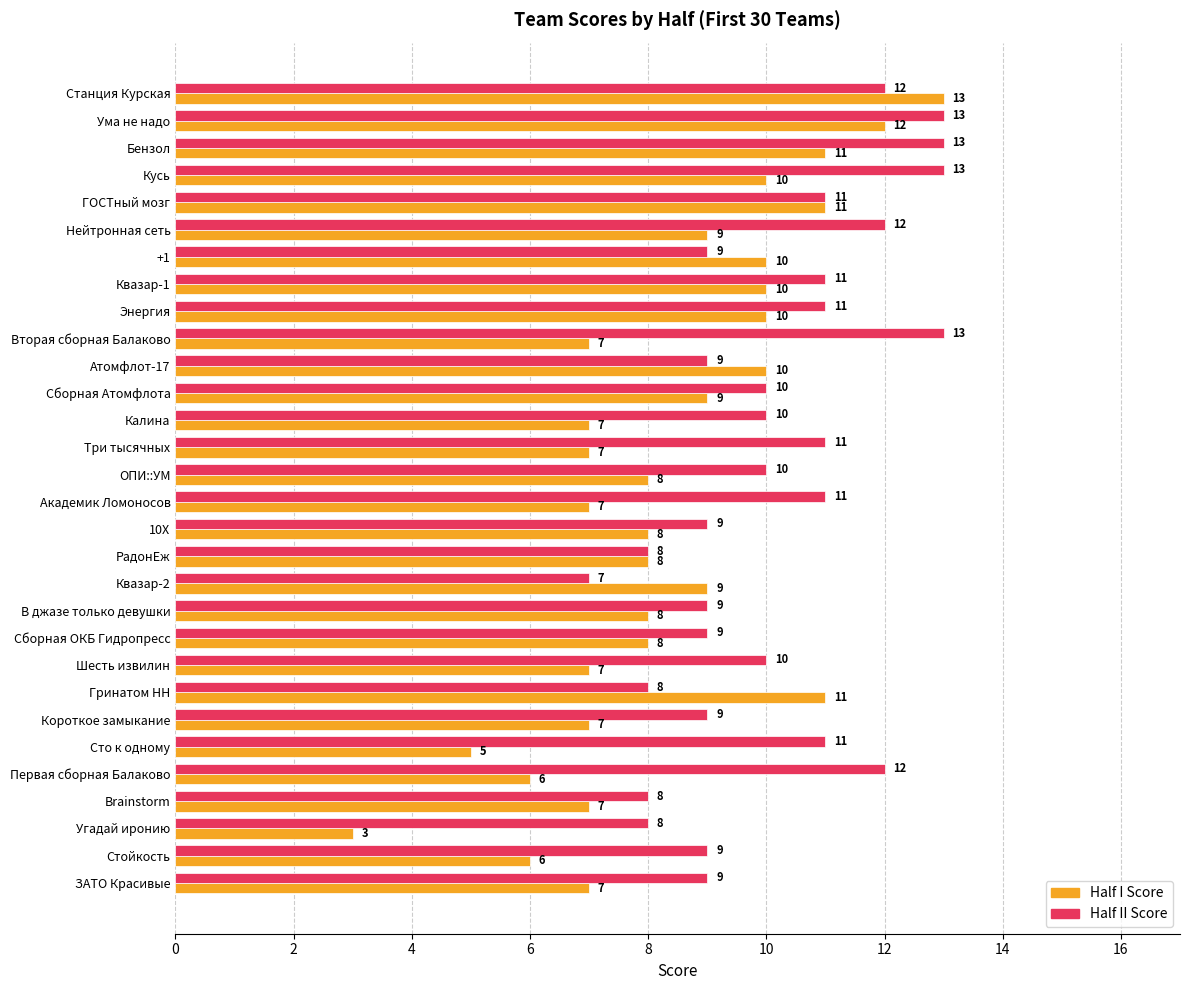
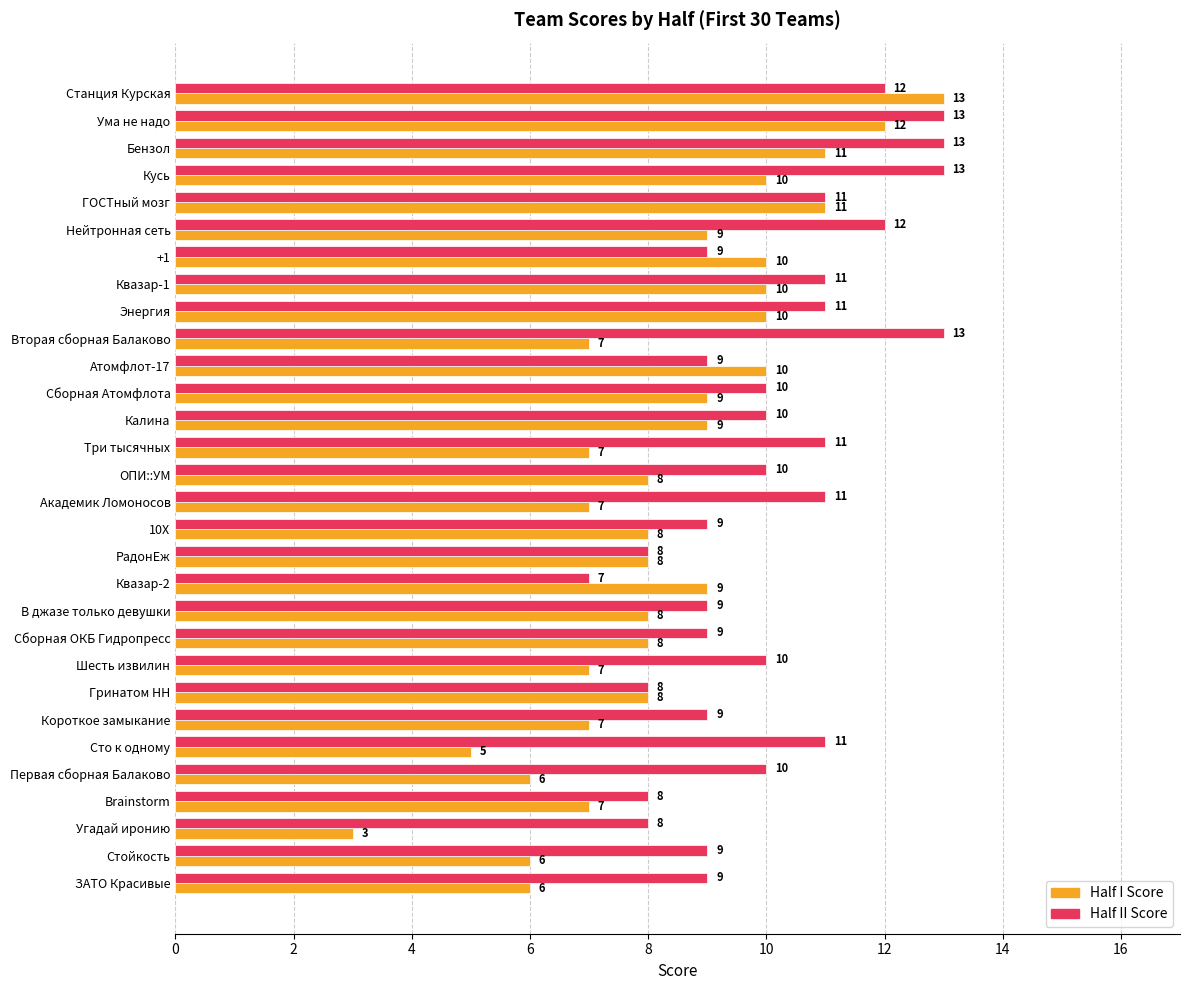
Half I Score, Калина: 7 -> 9
Half I Score, Гринатом НН: 11 -> 8
Half II Score, Первая сборная Балаково: 12 -> 10
Half I Score, ЗАТО Красивые: 7 -> 6
